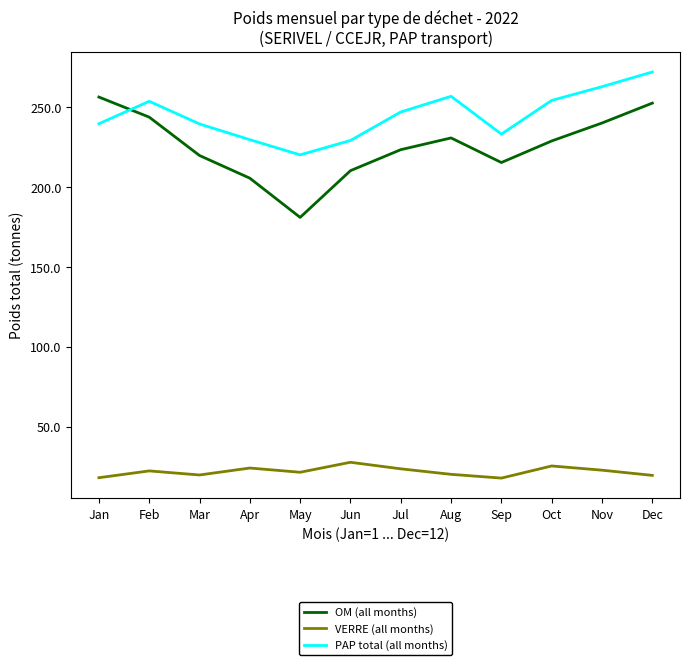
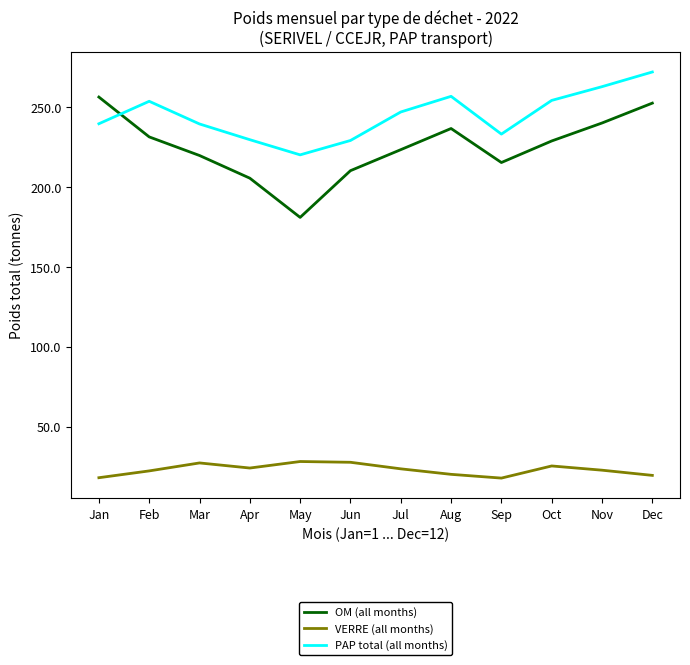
OM (all months), Feb: 244 -> 231
VERRE (all months), Mar: 20 -> 27
VERRE (all months), May: 21 -> 28
OM (all months), Aug: 231 -> 237
